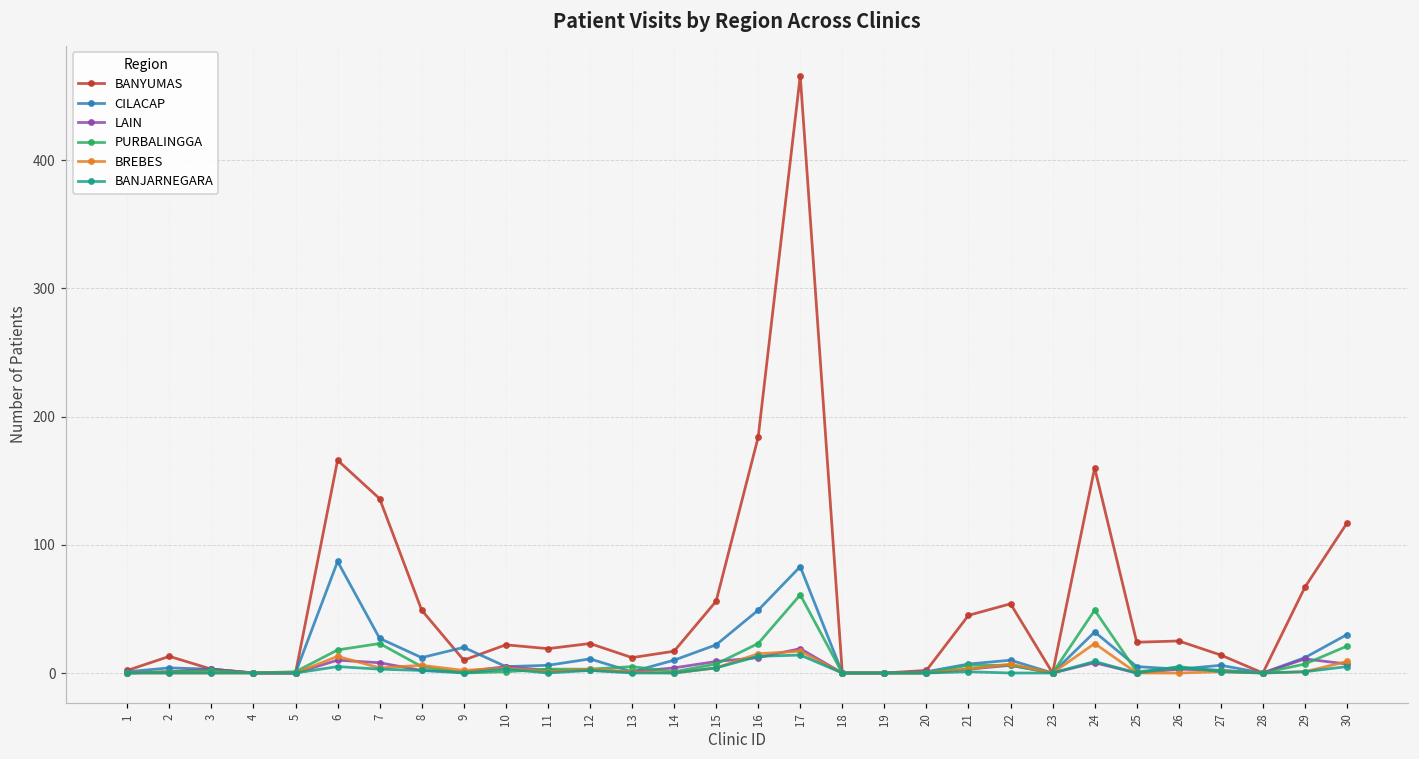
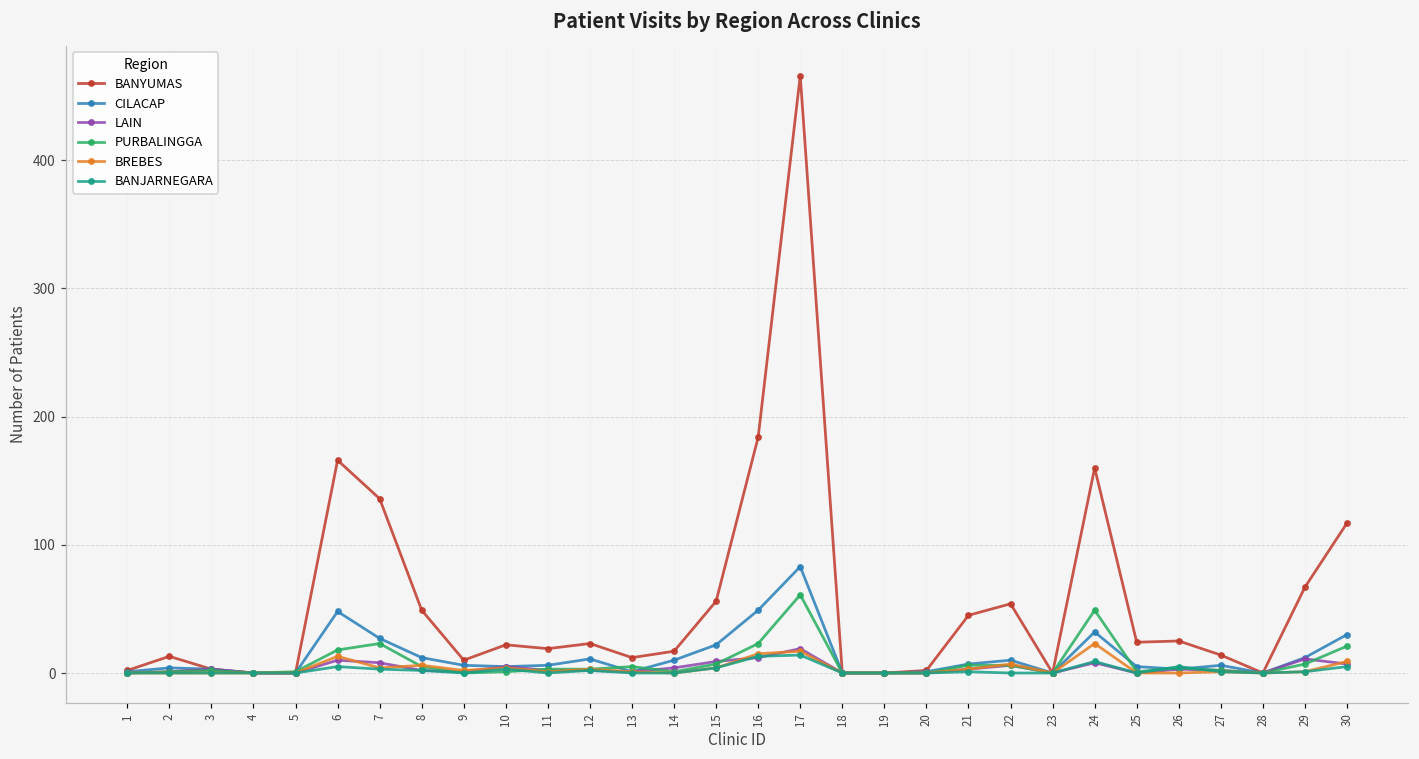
CILACAP, 6: 87 -> 48
CILACAP, 9: 20 -> 6
